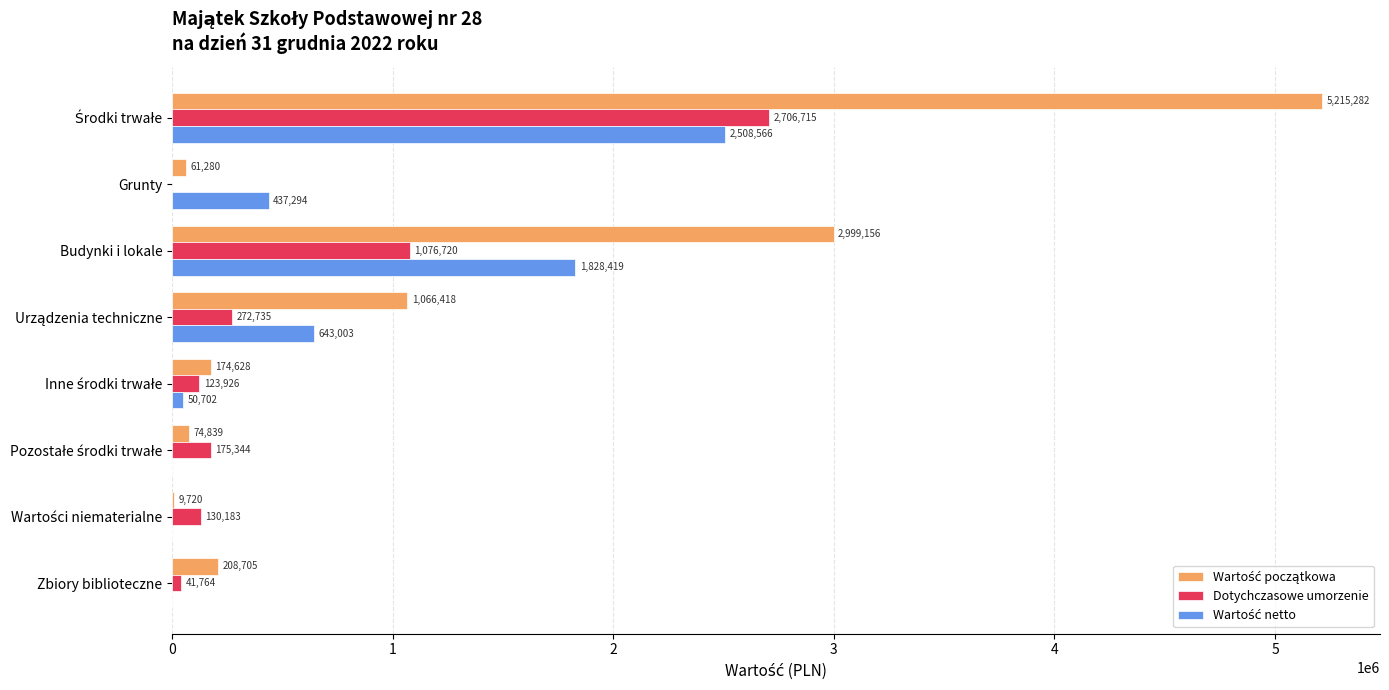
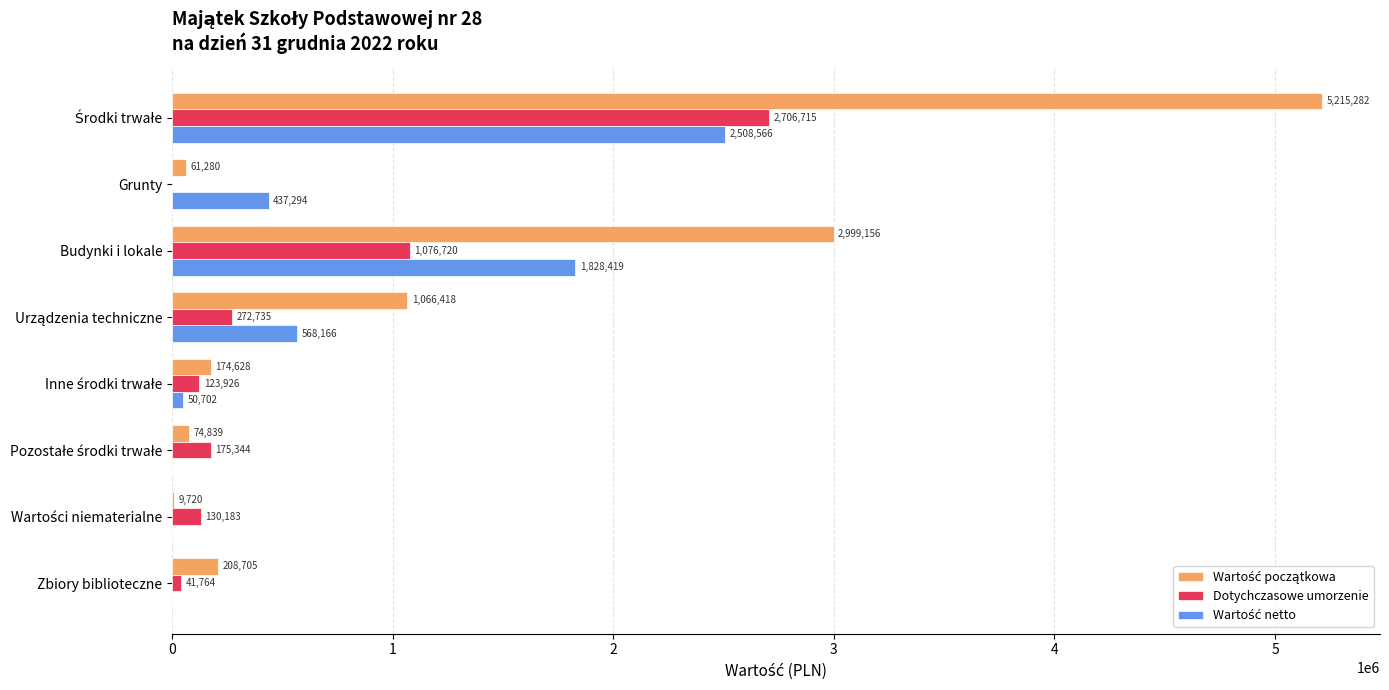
Wartość netto, Urządzenia techniczne: 643,003 -> 568,166
